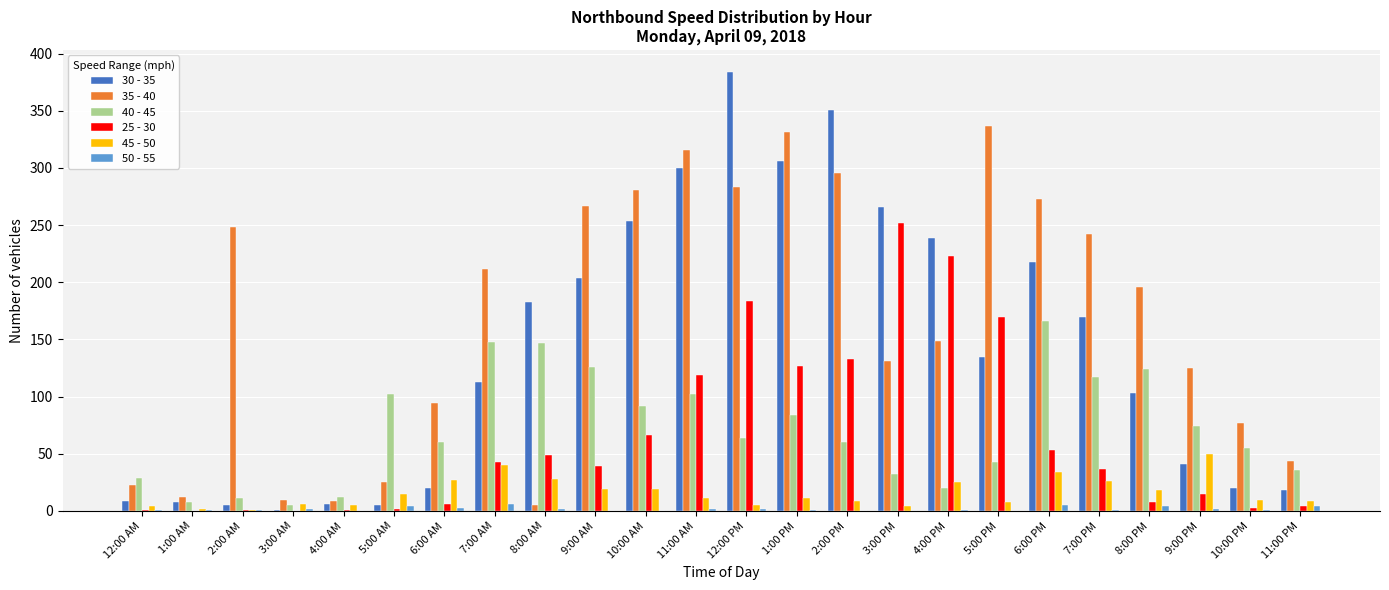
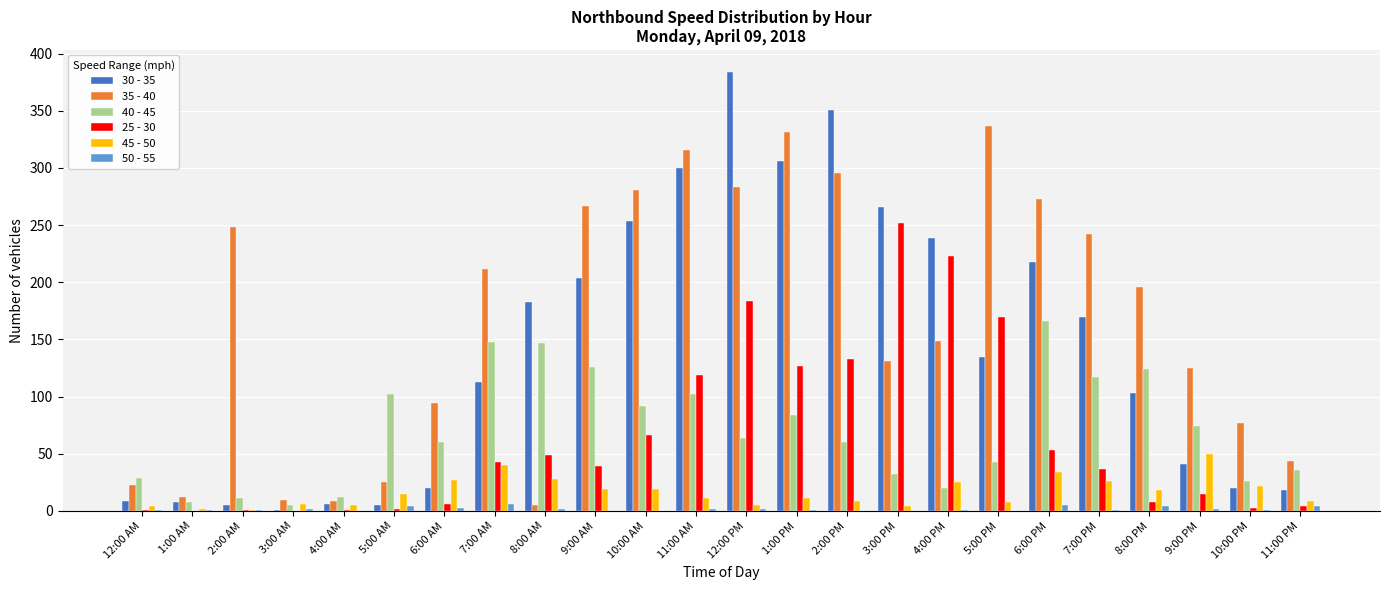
40 - 45, 10:00 PM: 55 -> 26
45 - 50, 10:00 PM: 10 -> 22
